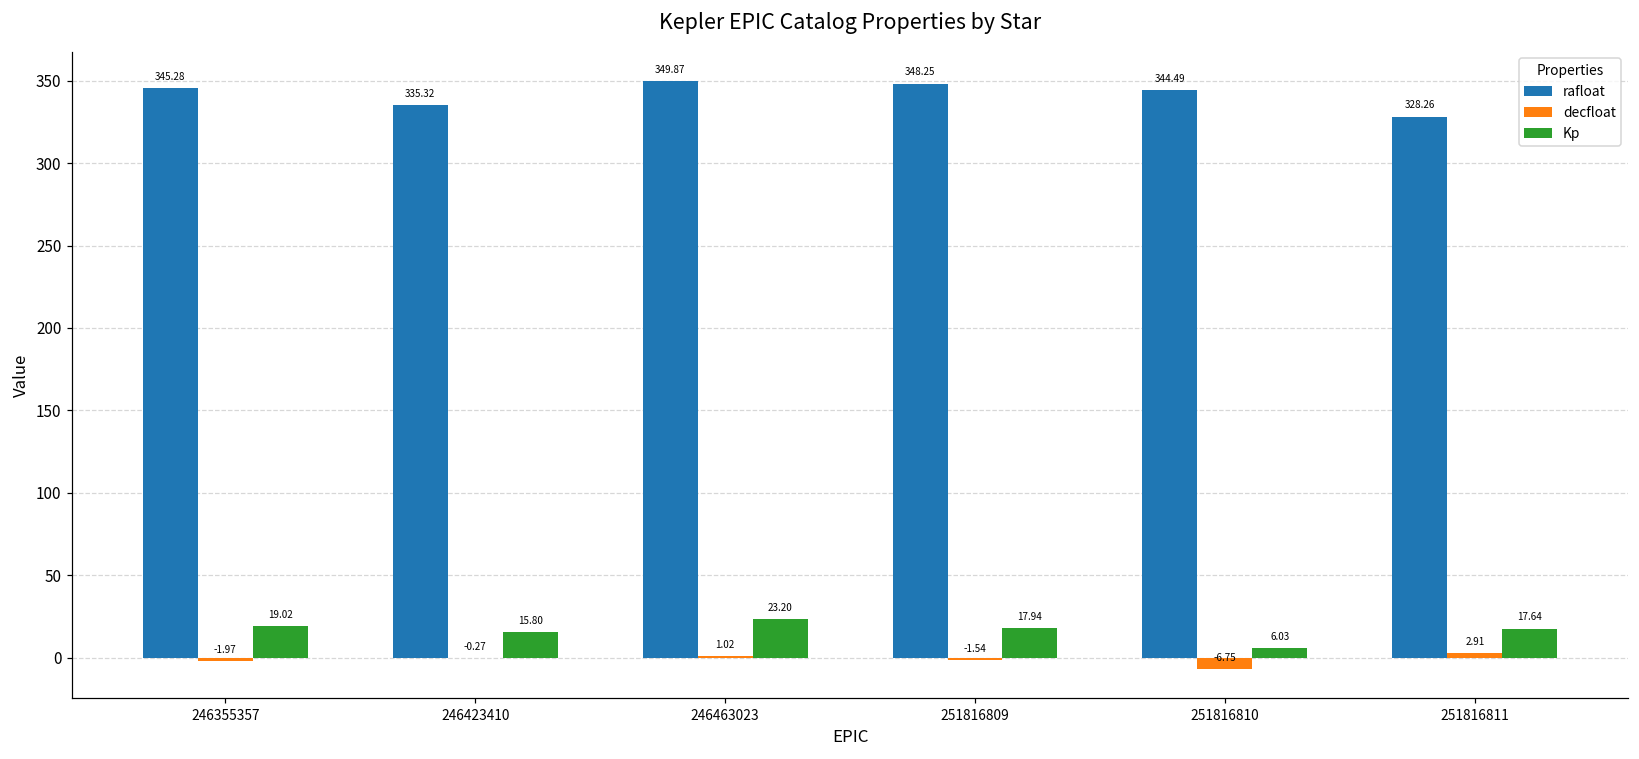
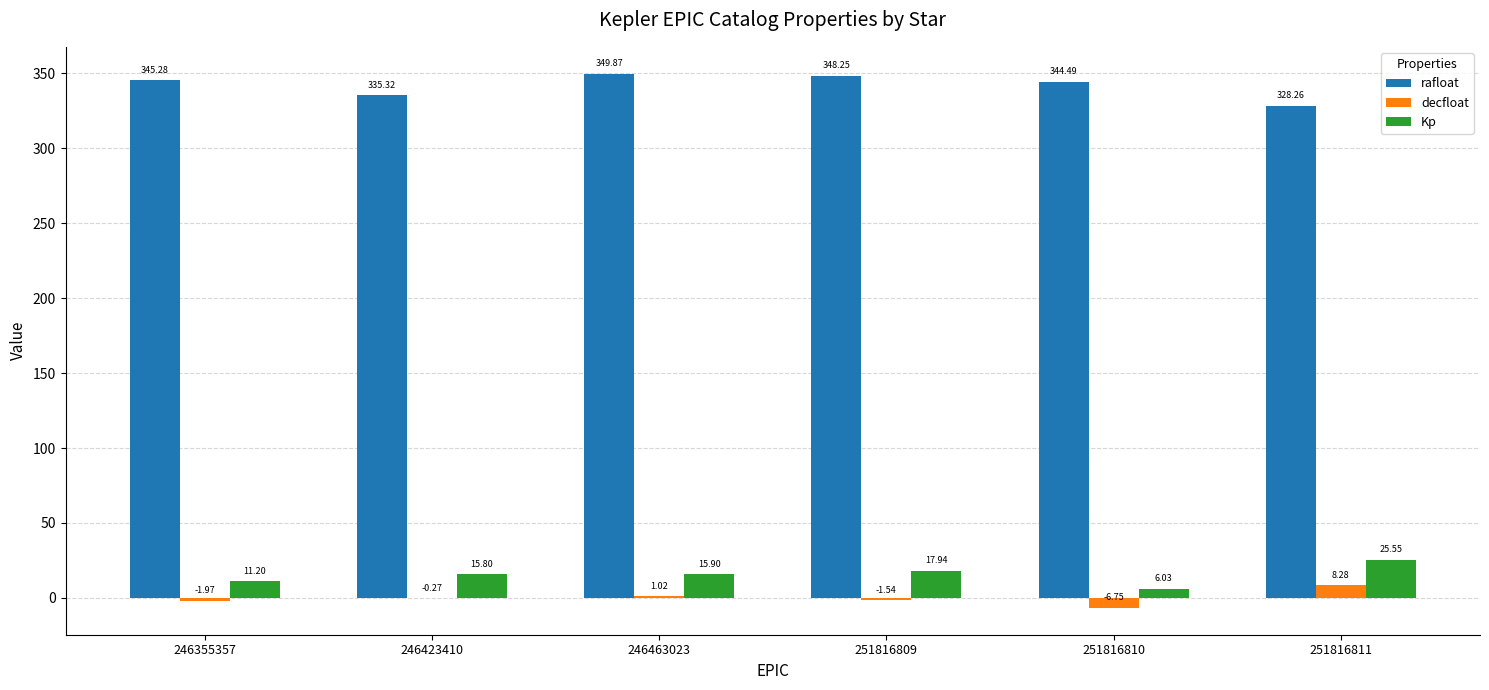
Kp, 246355357: 19.02 -> 11.20
Kp, 246463023: 23.20 -> 15.90
decfloat, 251816811: 2.91 -> 8.28
Kp, 251816811: 17.64 -> 25.55
